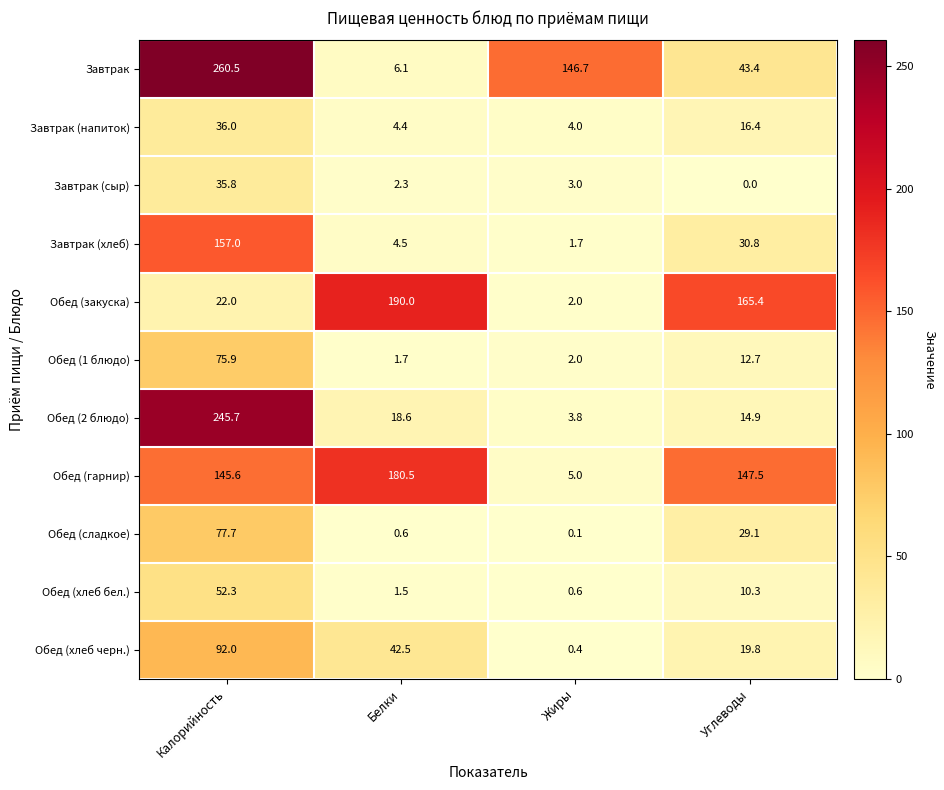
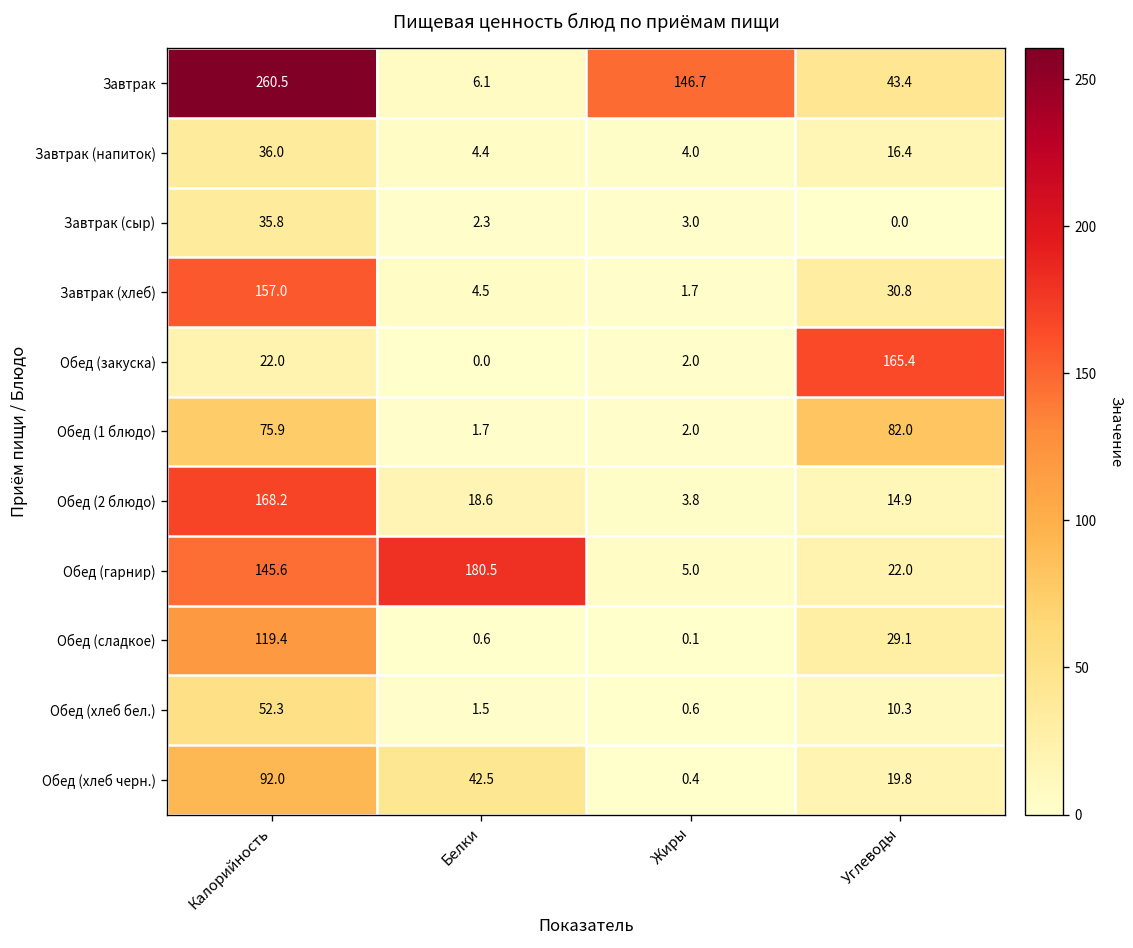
Обед (закуска), Белки: 190.0 -> 0.0
Обед (1 блюдо), Углеводы: 12.7 -> 82.0
Обед (2 блюдо), Калорийность: 245.7 -> 168.2
Обед (гарнир), Углеводы: 147.5 -> 22.0
Обед (сладкое), Калорийность: 77.7 -> 119.4
